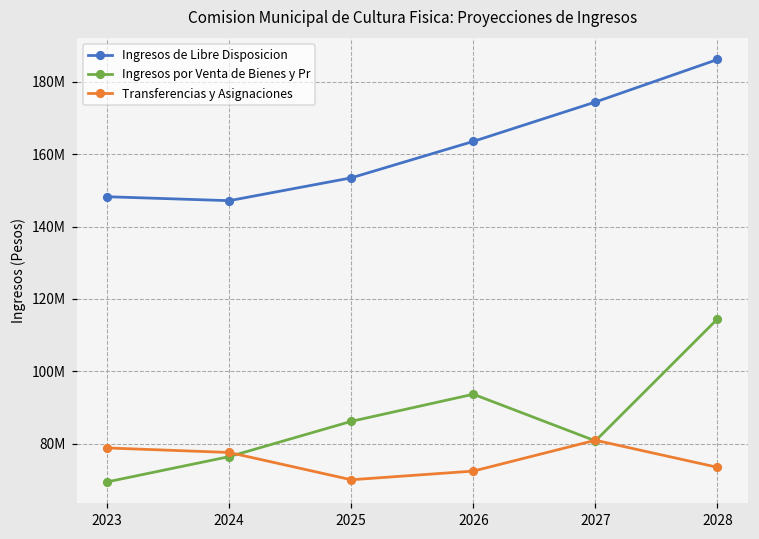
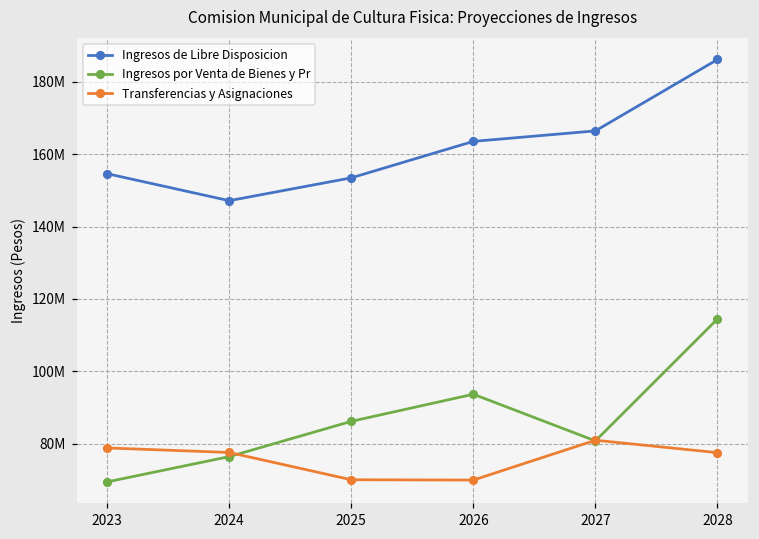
Ingresos de Libre Disposicion, 2023: 148000000 -> 155000000
Transferencias y Asignaciones, 2026: 72000000 -> 70000000
Ingresos de Libre Disposicion, 2027: 174000000 -> 166000000
Transferencias y Asignaciones, 2028: 73000000 -> 78000000
